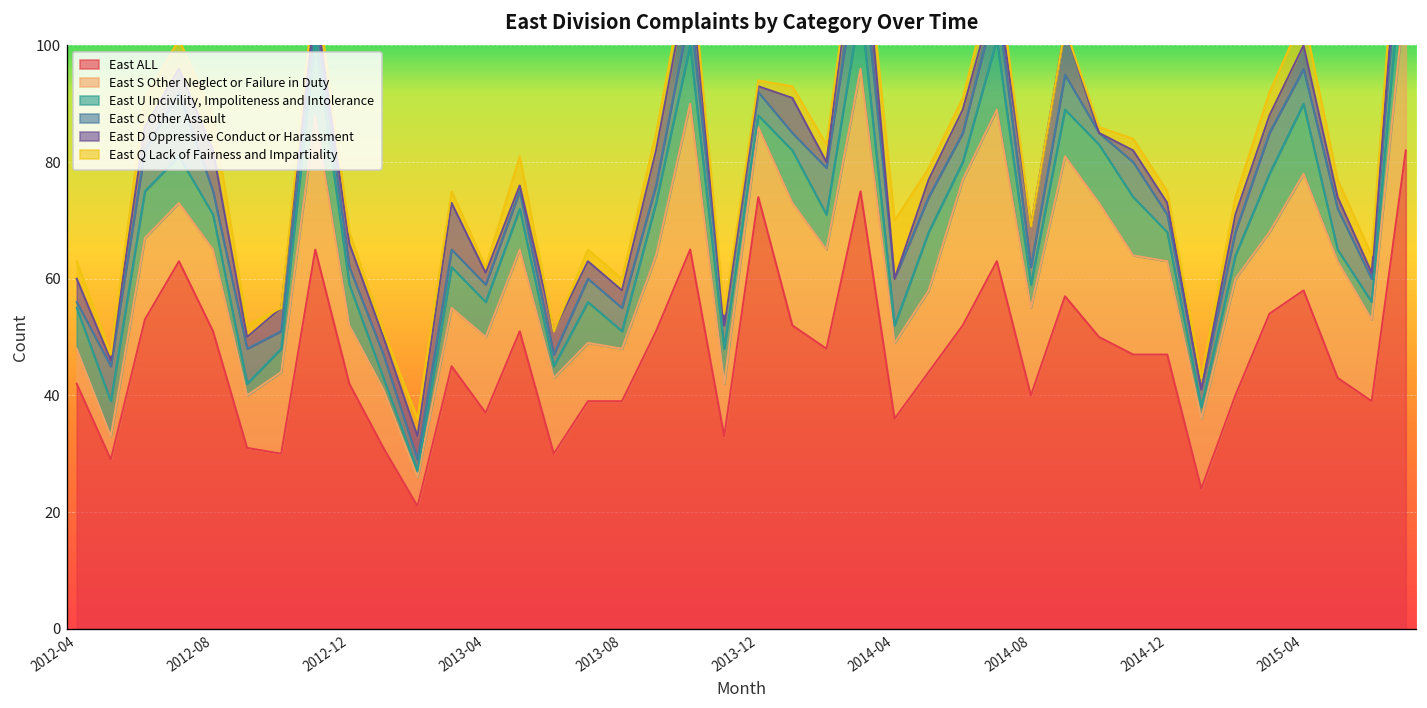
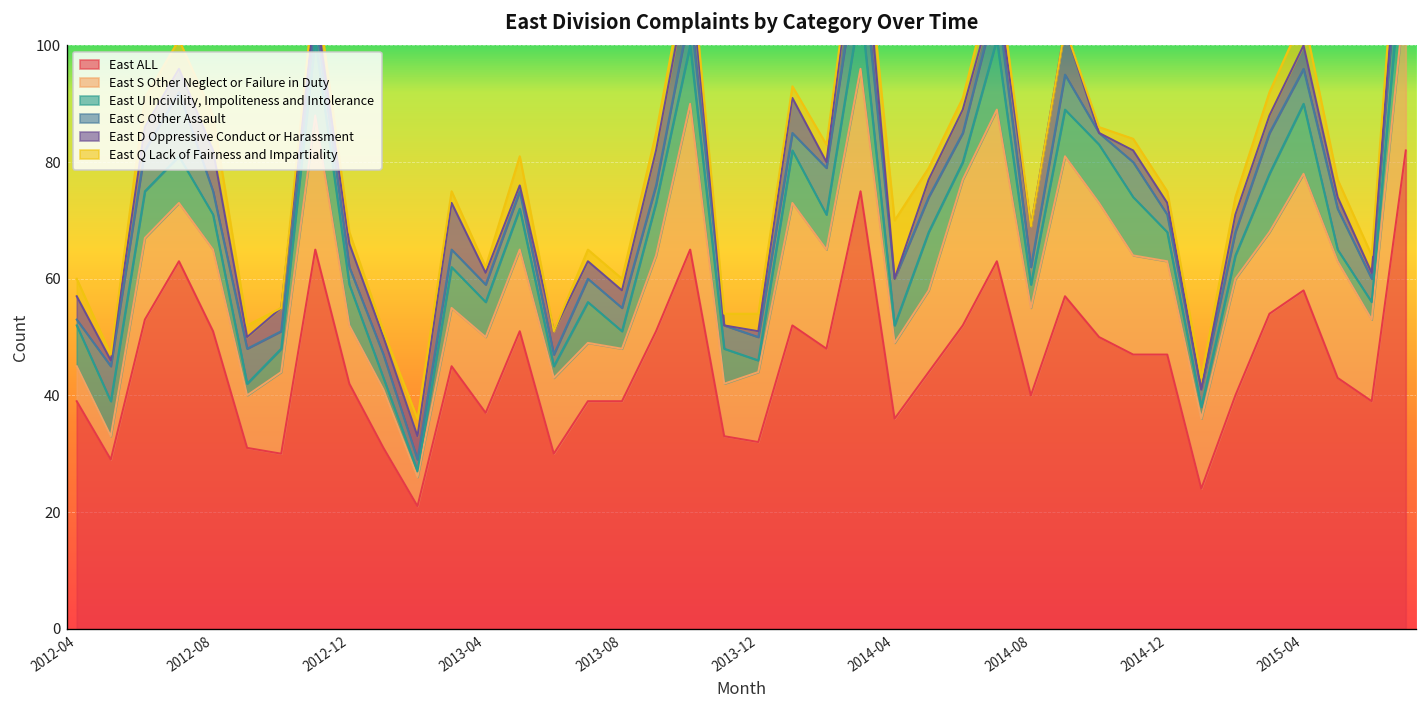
East ALL, 2012-04: 42 -> 39
East ALL, 2013-12: 74 -> 32
East Q Lack of Fairness and Impartiality, 2013-12: 1 -> 3
